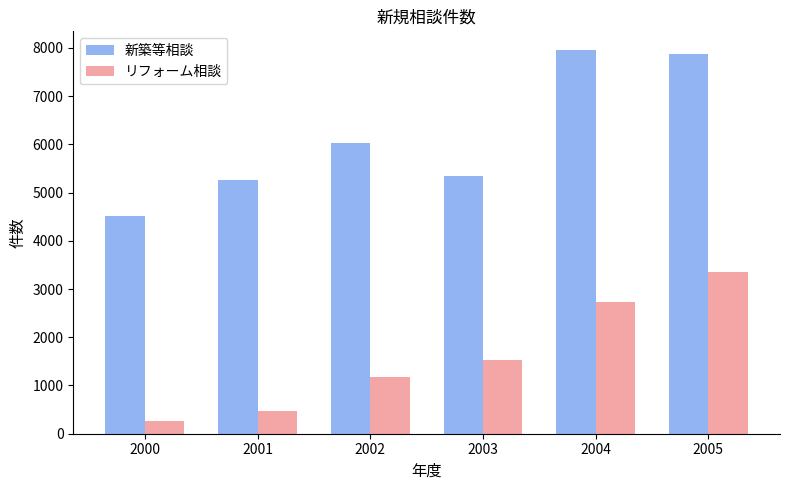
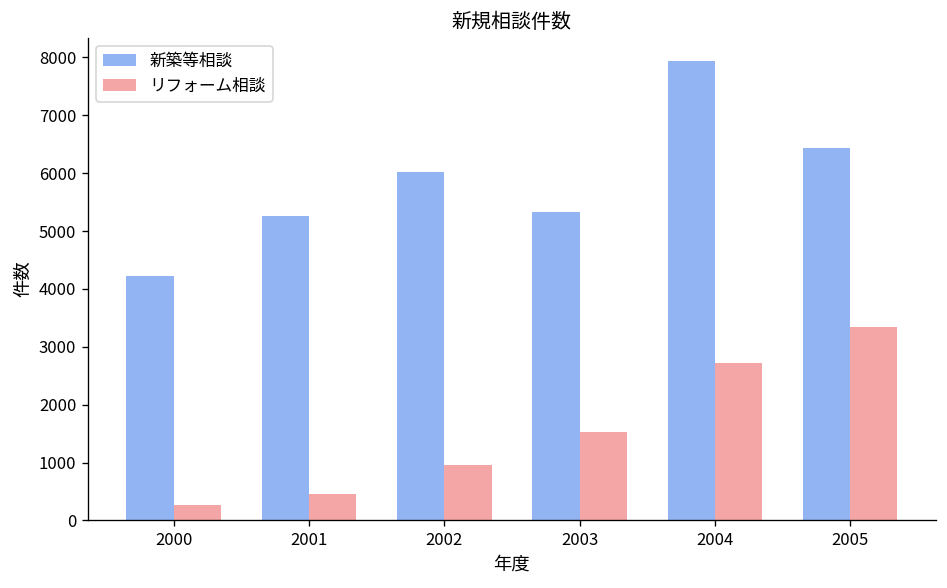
新築等相談, 2000: 4500 -> 4200
リフォーム相談, 2002: 1200 -> 1000
新築等相談, 2005: 7900 -> 6400
